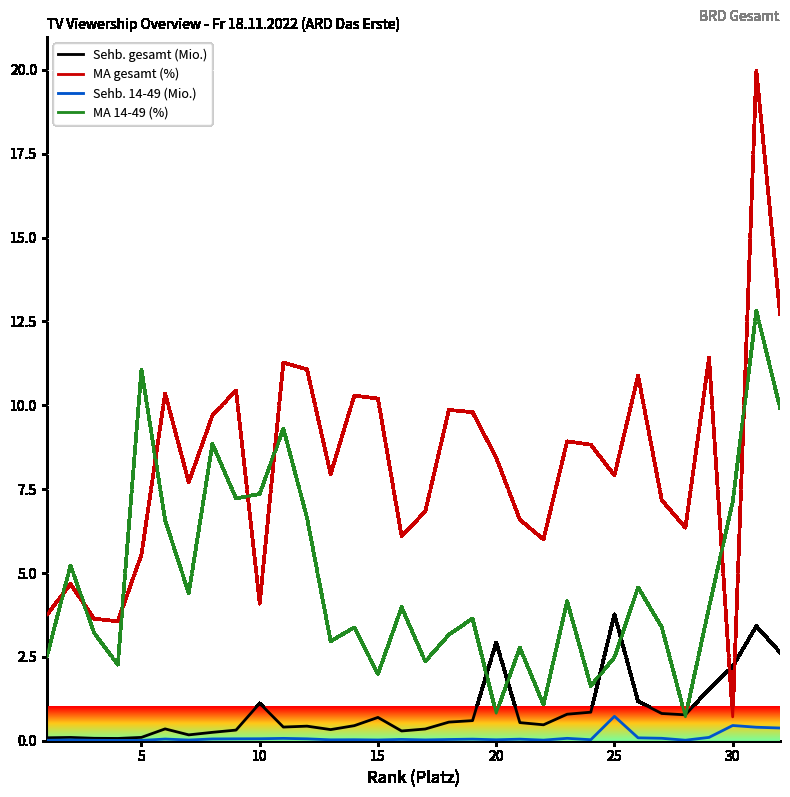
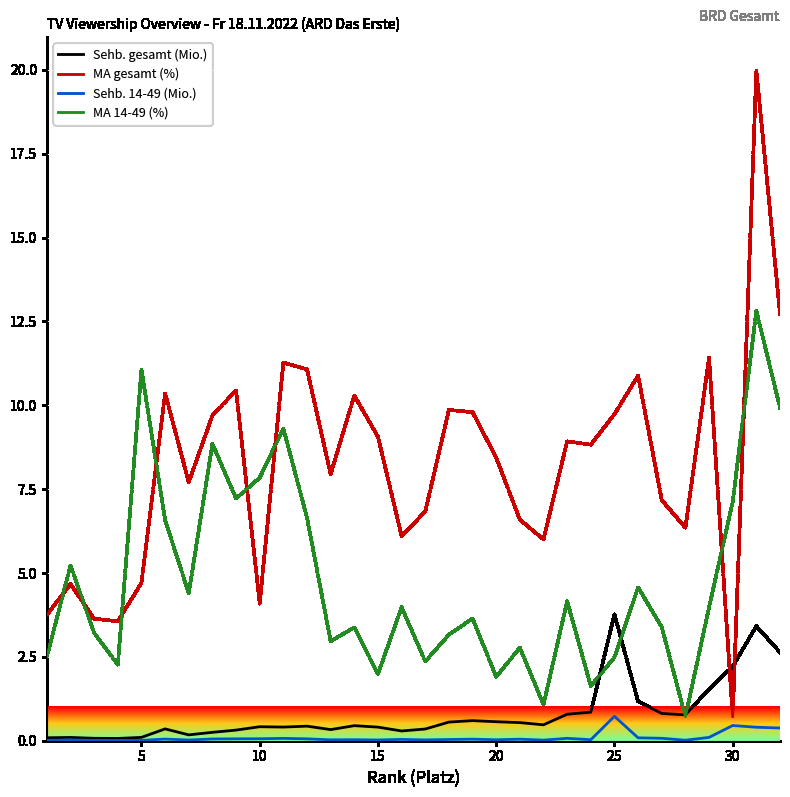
MA gesamt (%), 5: 5.5 -> 4.7
Sehb. gesamt (Mio.), 10: 1.1 -> 0.4
MA 14-49 (%), 10: 7.4 -> 7.8
Sehb. gesamt (Mio.), 15: 0.7 -> 0.4
MA gesamt (%), 15: 10.2 -> 9.1
Sehb. gesamt (Mio.), 20: 2.9 -> 0.6
MA 14-49 (%), 20: 0.8 -> 1.9
MA gesamt (%), 25: 7.9 -> 9.7
